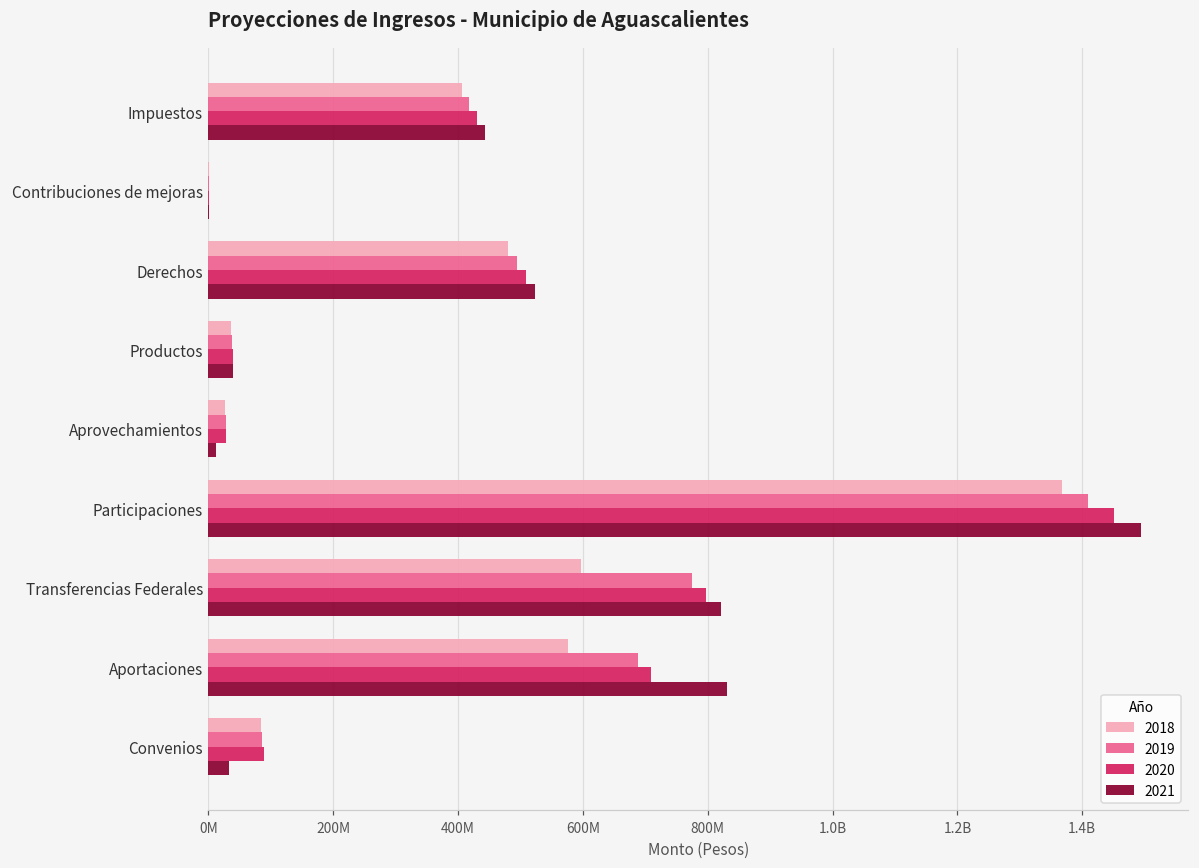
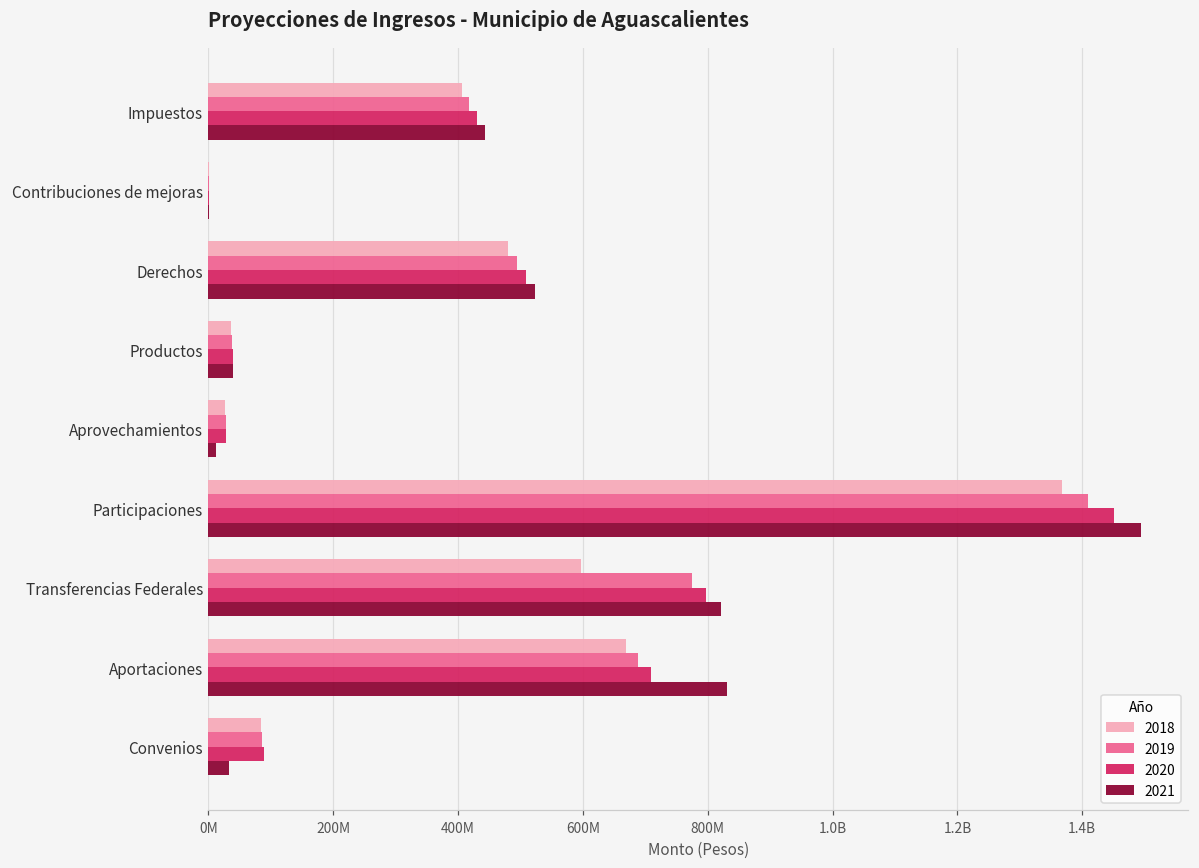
2018, Aportaciones: 580000000 -> 670000000
